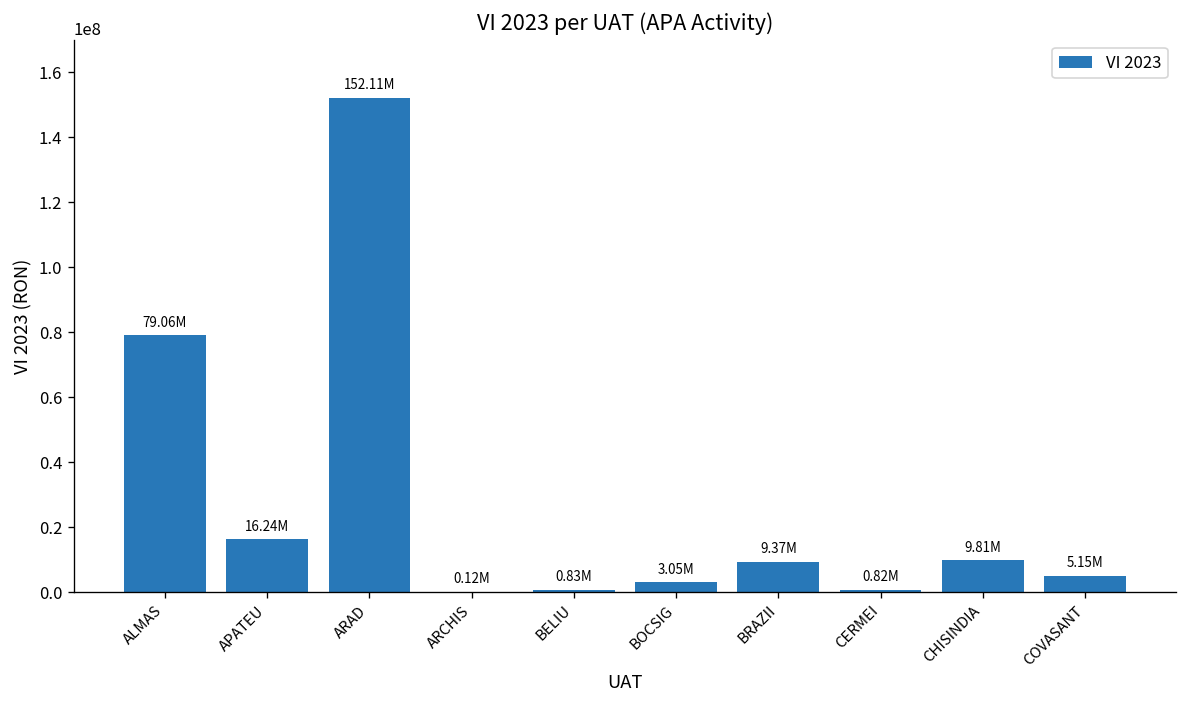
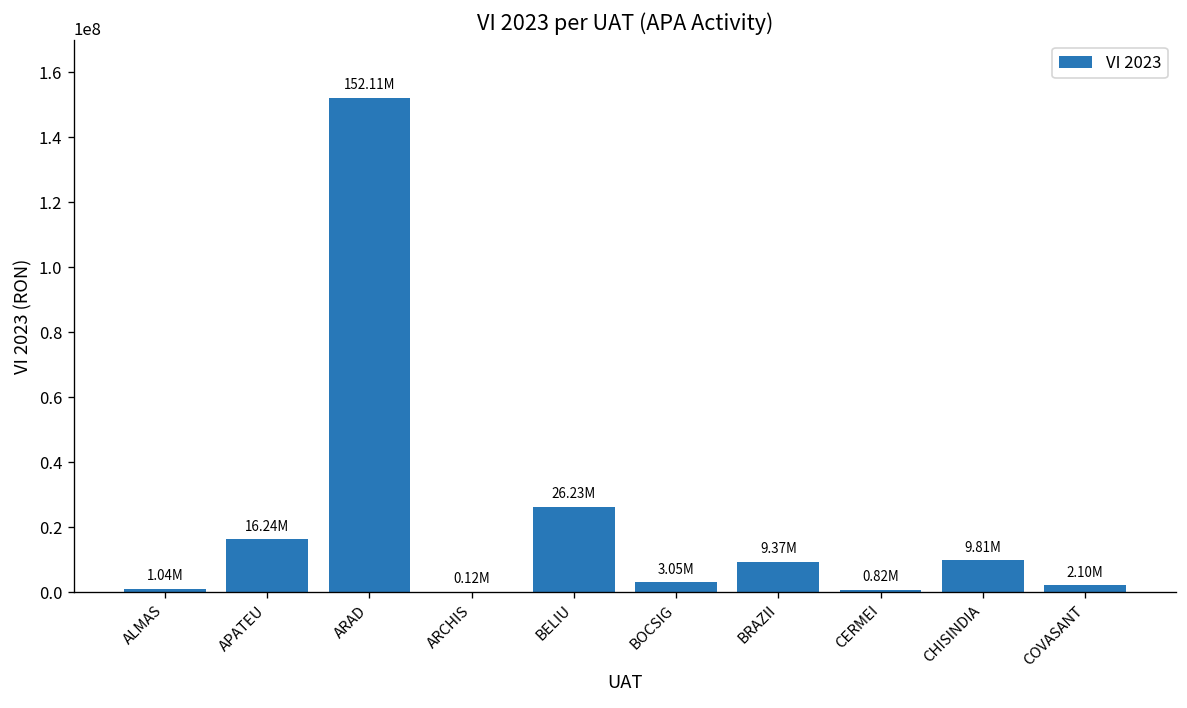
ALMAS: 79.06M -> 1.04M
BELIU: 0.83M -> 26.23M
COVASANT: 5.15M -> 2.10M
